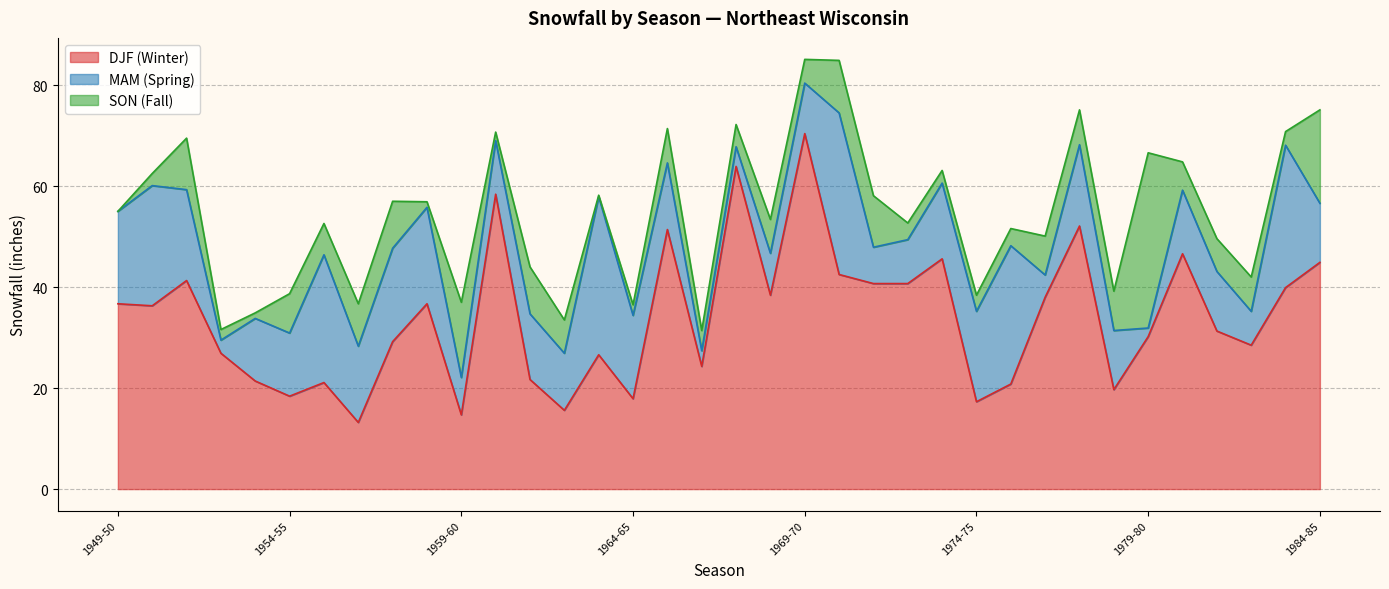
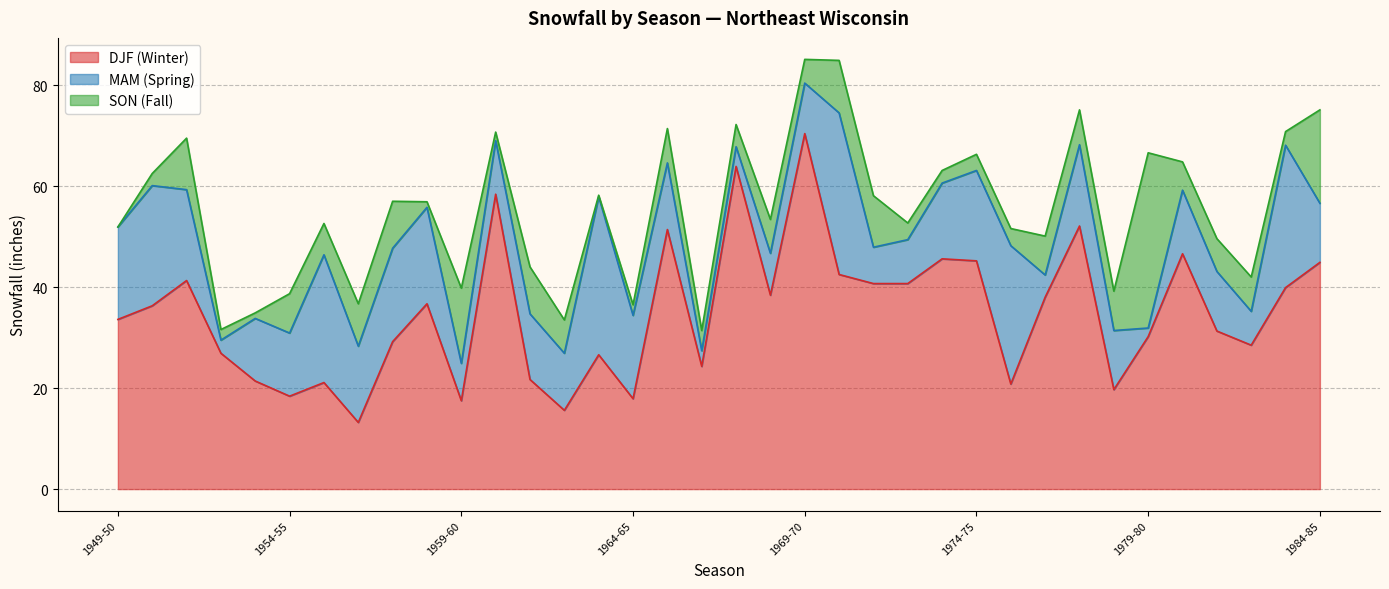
DJF (Winter), 1949-50: 37 -> 34
DJF (Winter), 1959-60: 15 -> 18
DJF (Winter), 1974-75: 17 -> 45
